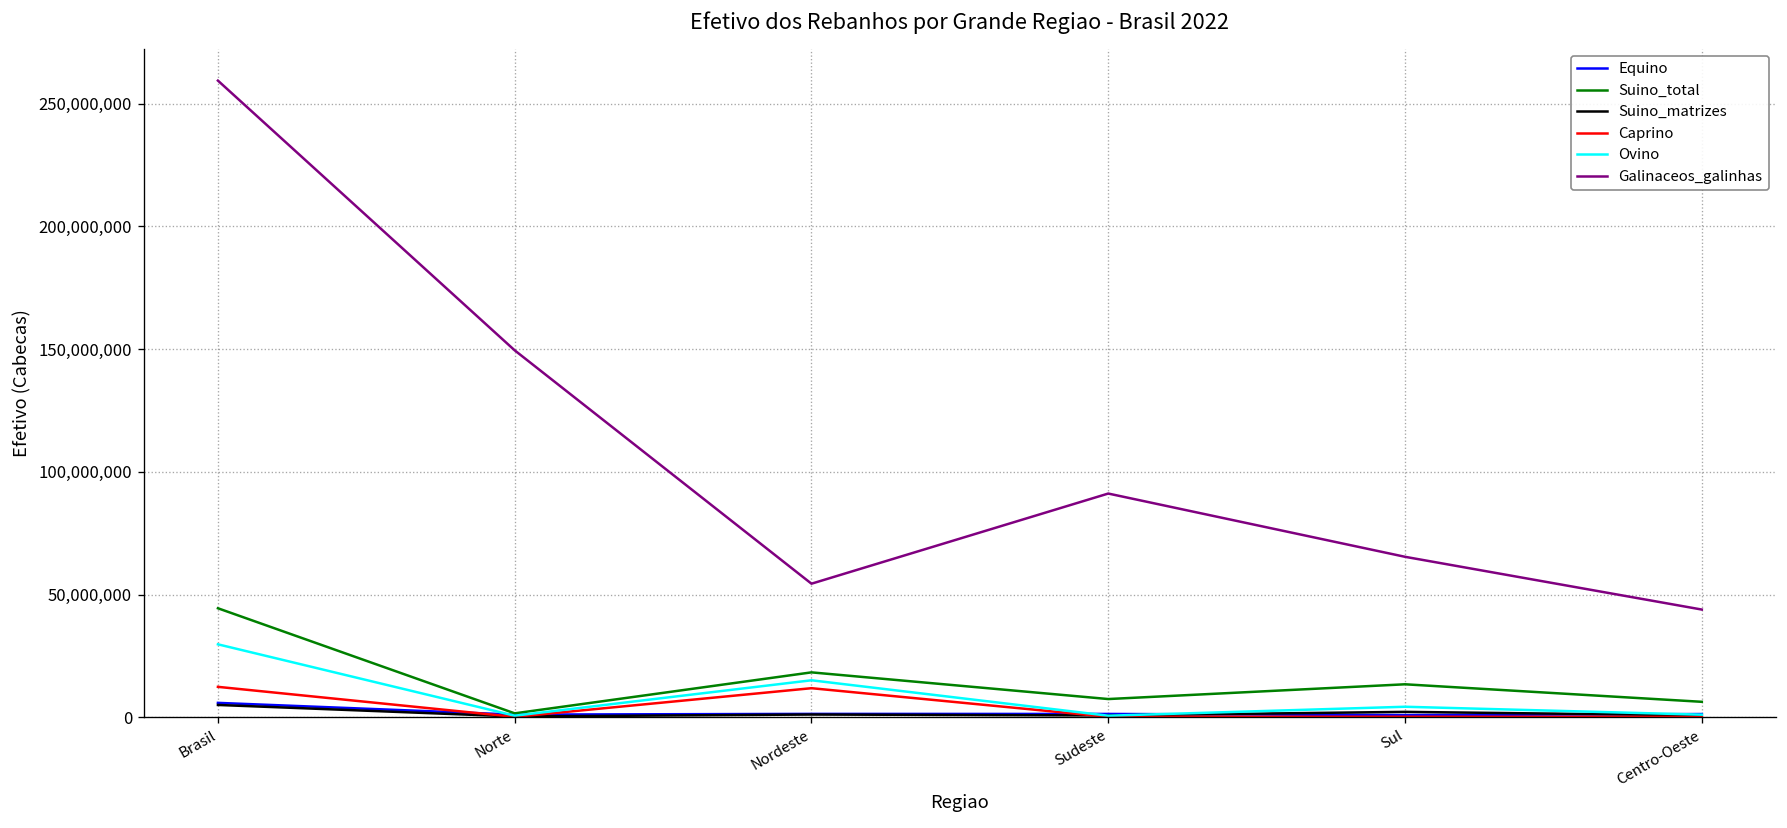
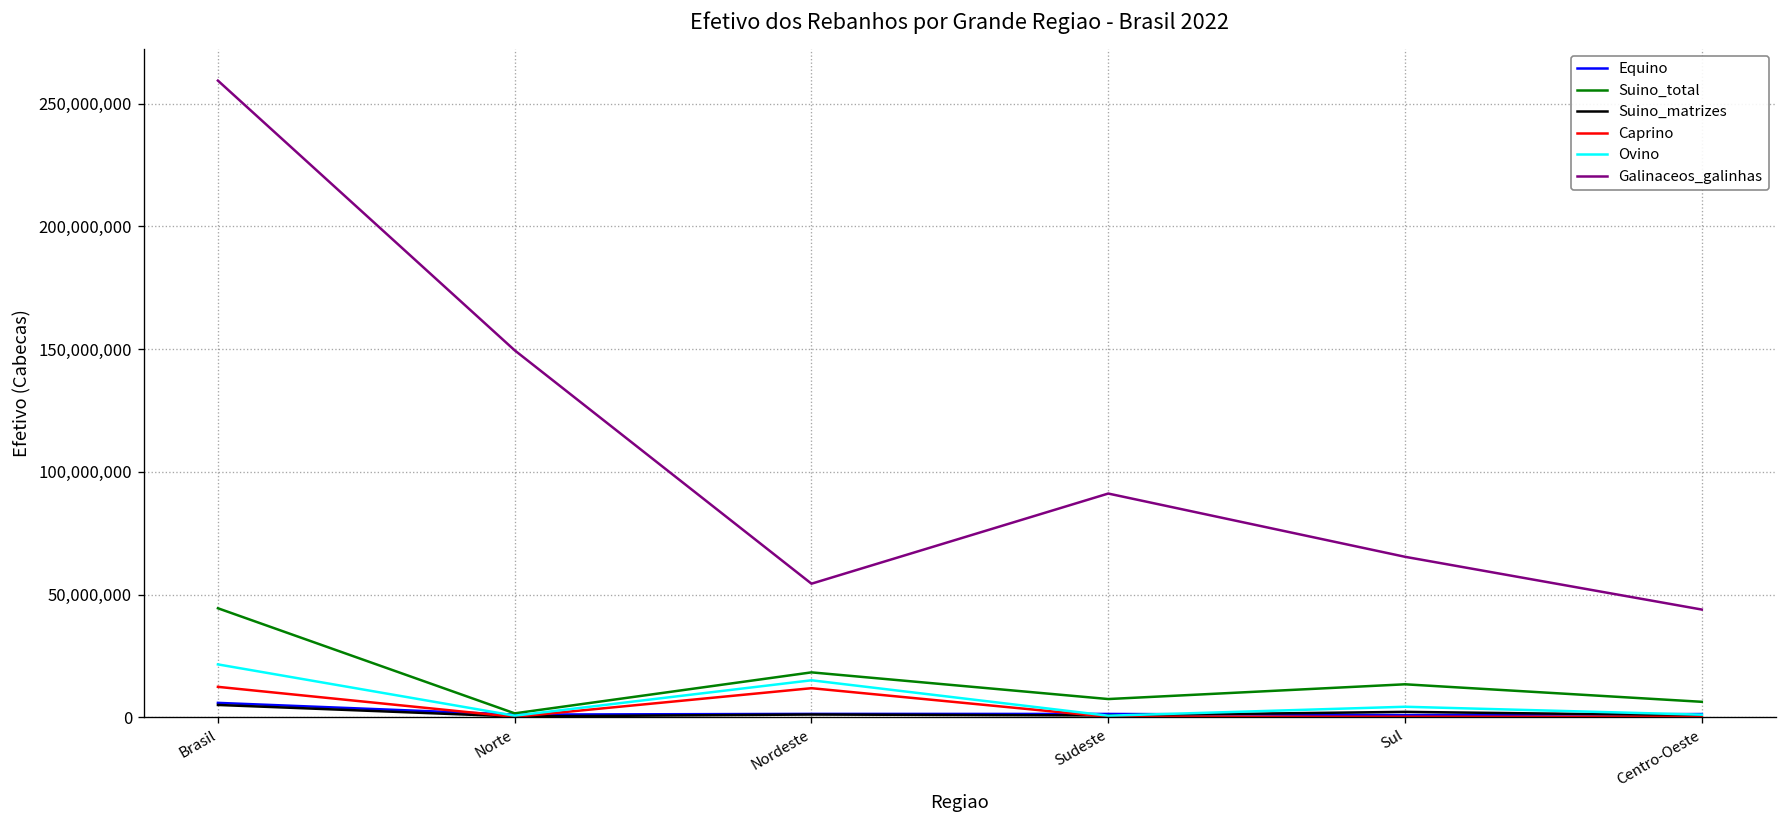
Ovino, Brasil: 30,000,000 -> 22,000,000
